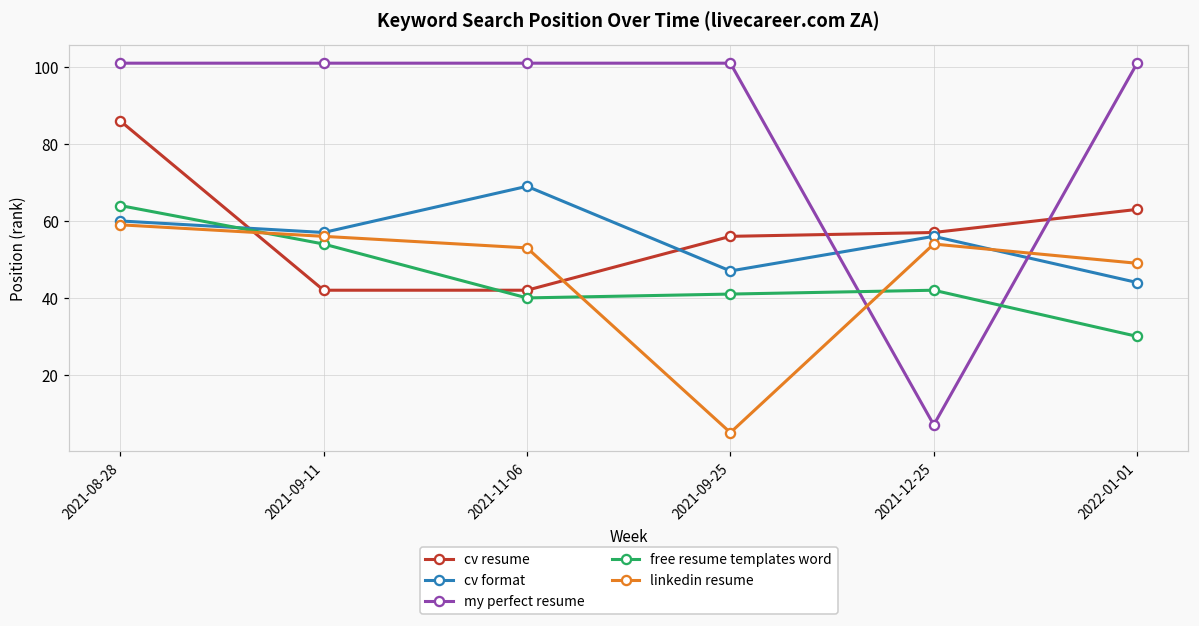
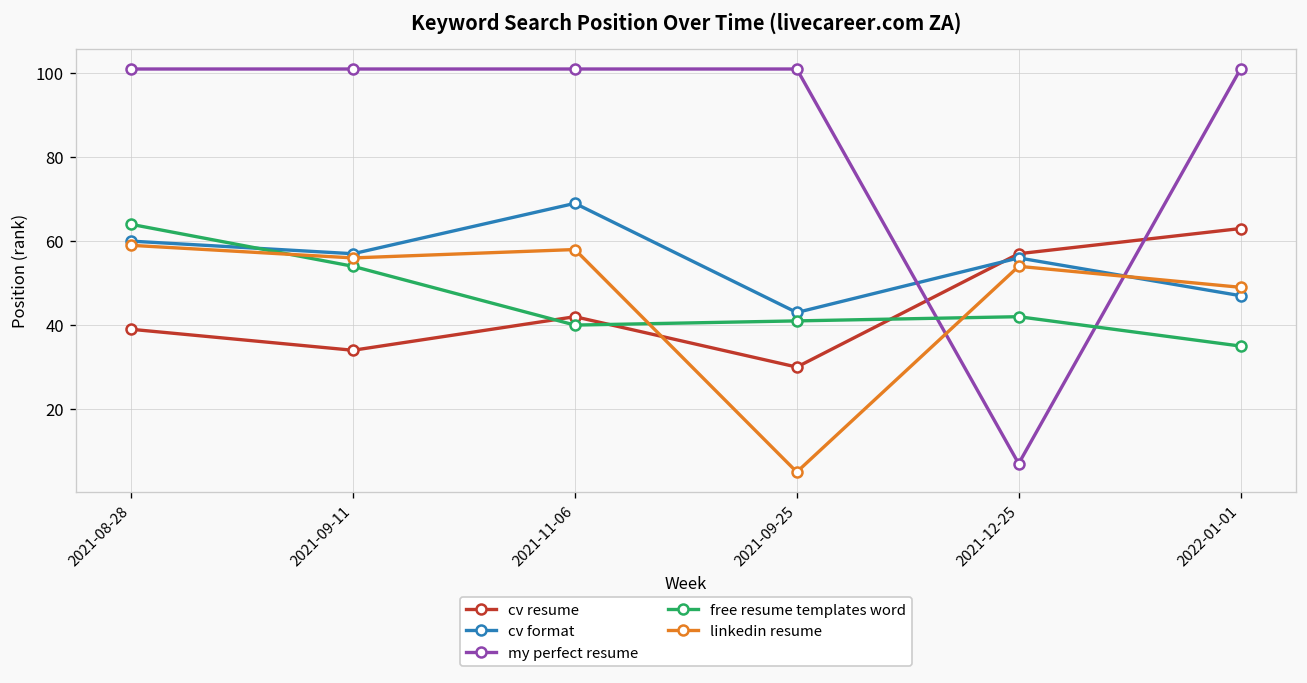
cv resume, 2021-08-28: 86 -> 39
cv resume, 2021-09-11: 42 -> 34
linkedin resume, 2021-11-06: 53 -> 58
cv resume, 2021-09-25: 56 -> 30
cv format, 2021-09-25: 47 -> 43
cv format, 2022-01-01: 44 -> 47
free resume templates word, 2022-01-01: 30 -> 35
